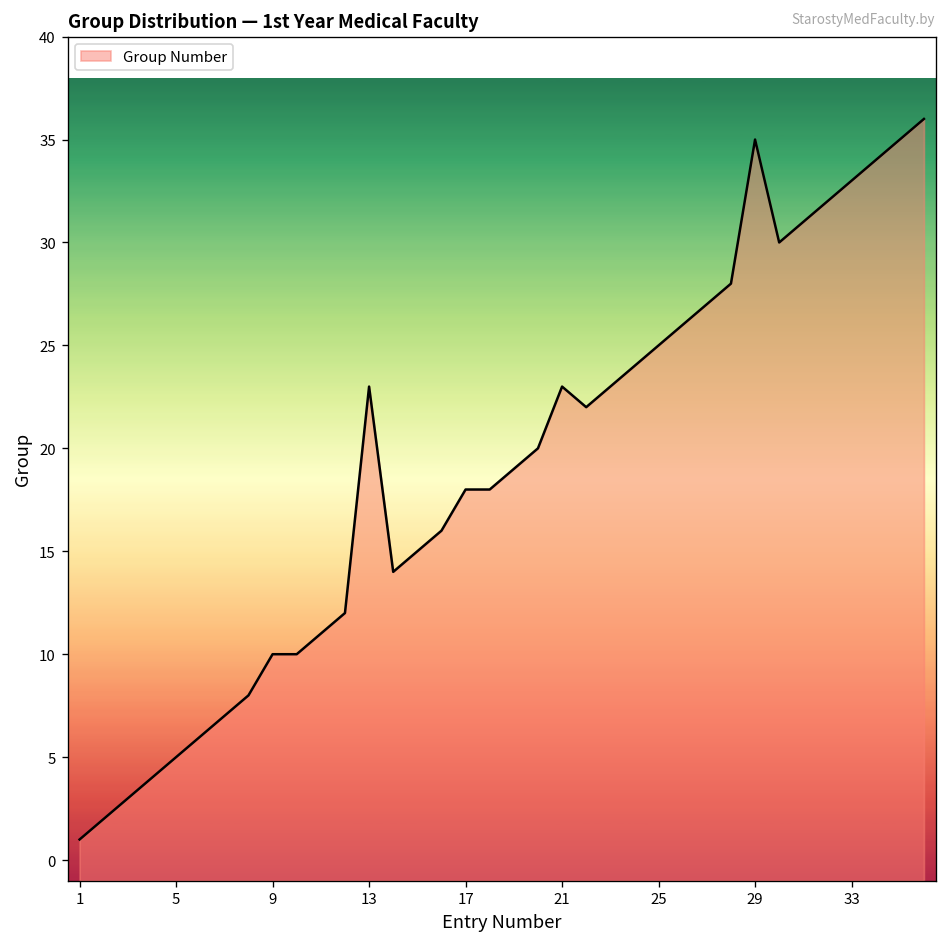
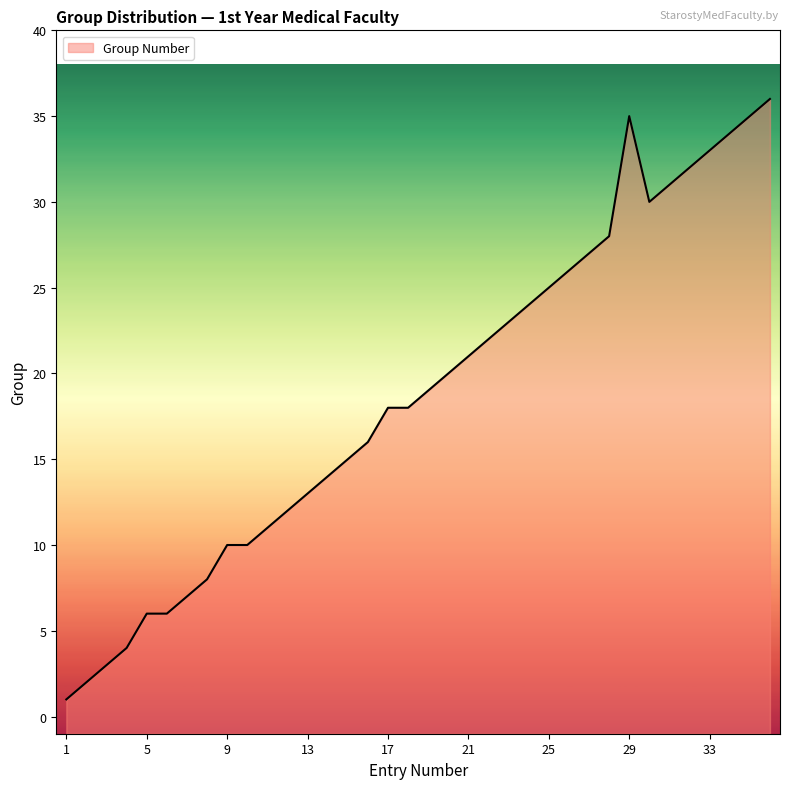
5: 5 -> 6
13: 23 -> 13
21: 23 -> 21
